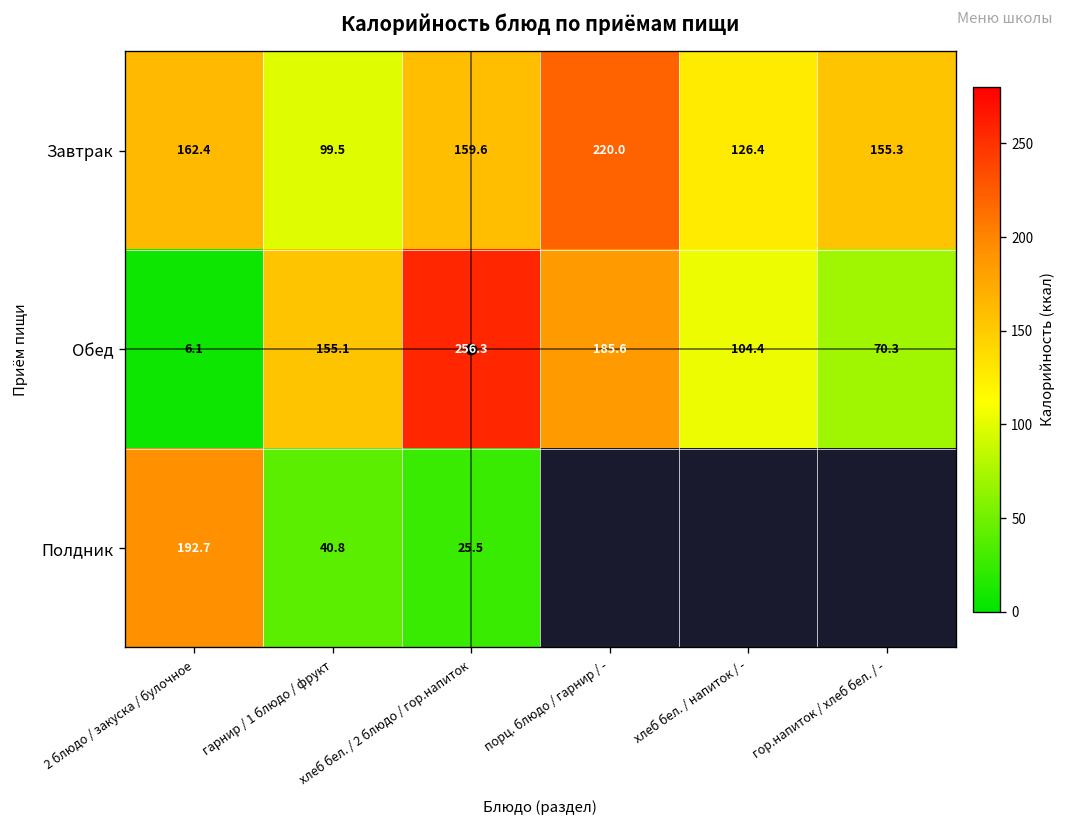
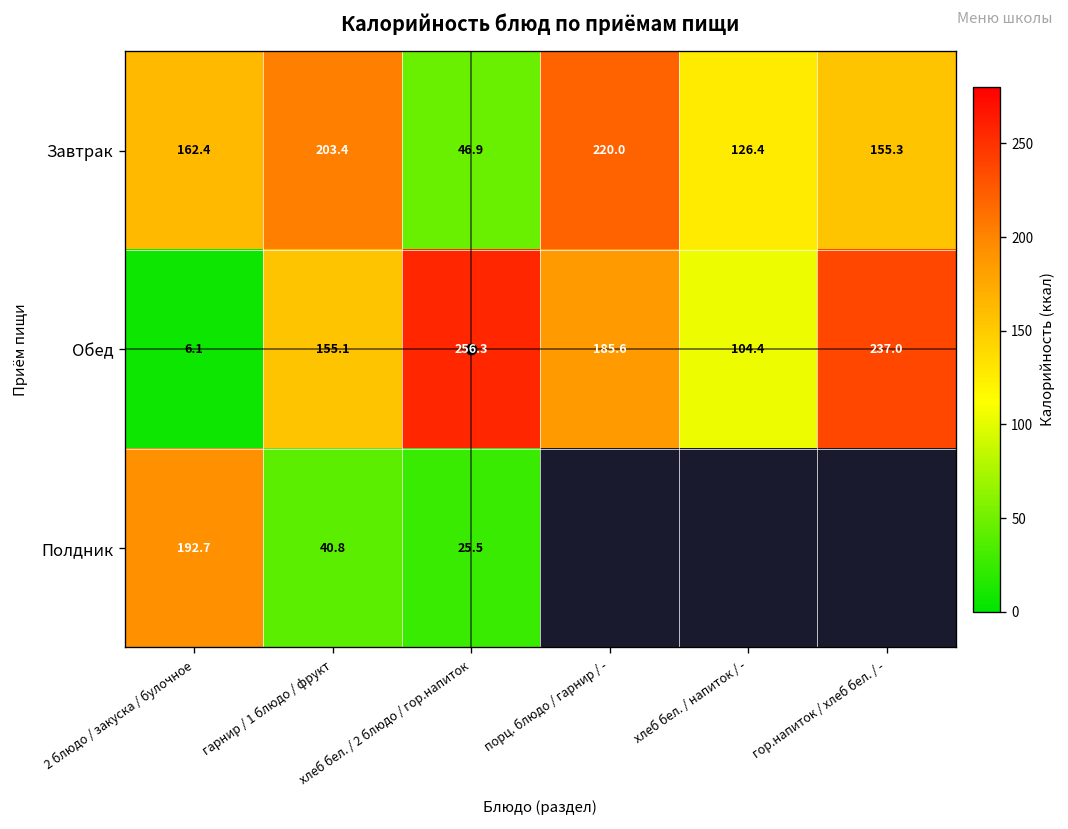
Завтрак, гарнир / 1 блюдо / фрукт: 99.5 -> 203.4
Завтрак, хлеб бел. / 2 блюдо / гор.напиток: 159.6 -> 46.9
Обед, гор.напиток / хлеб бел. / -: 70.3 -> 237.0
